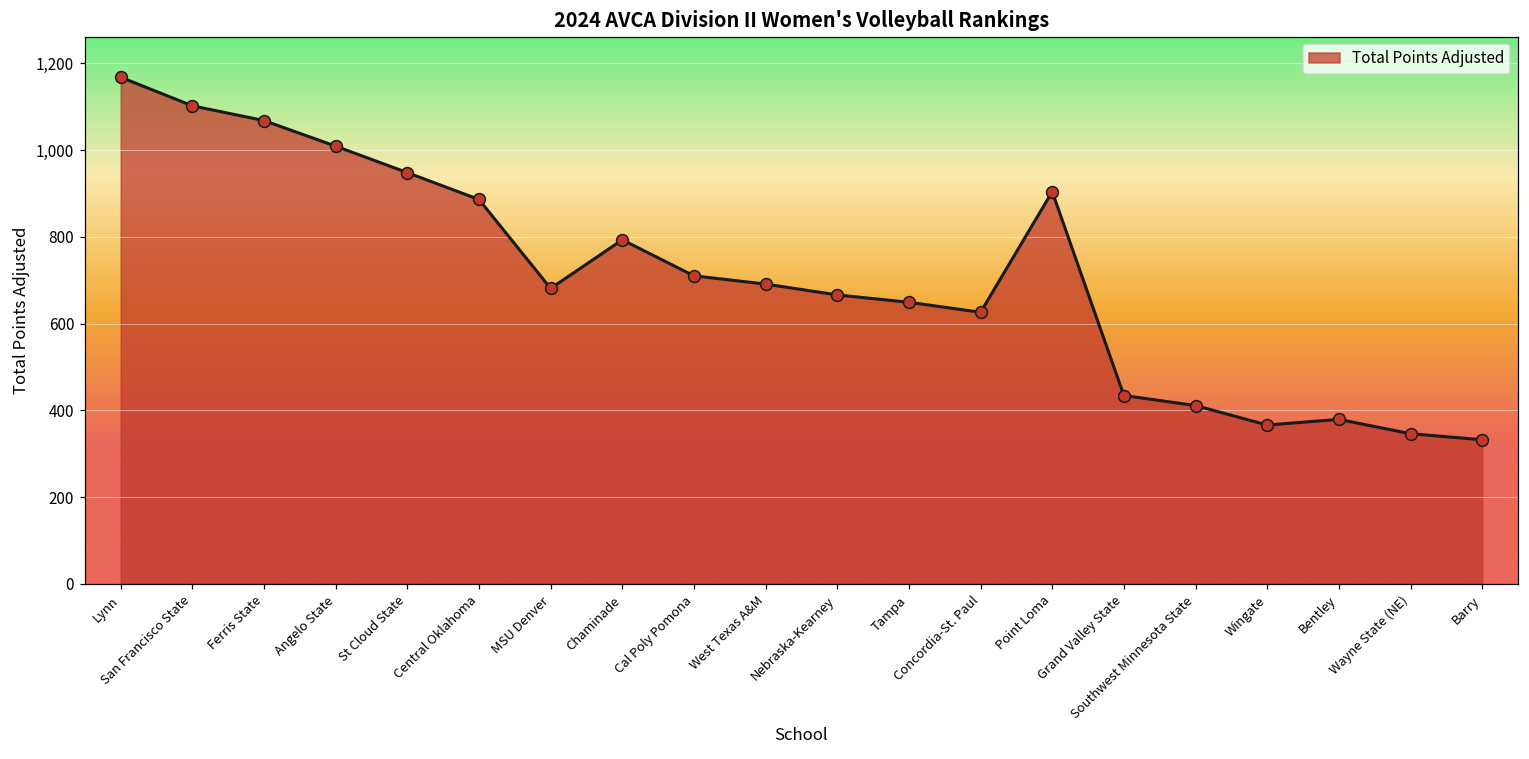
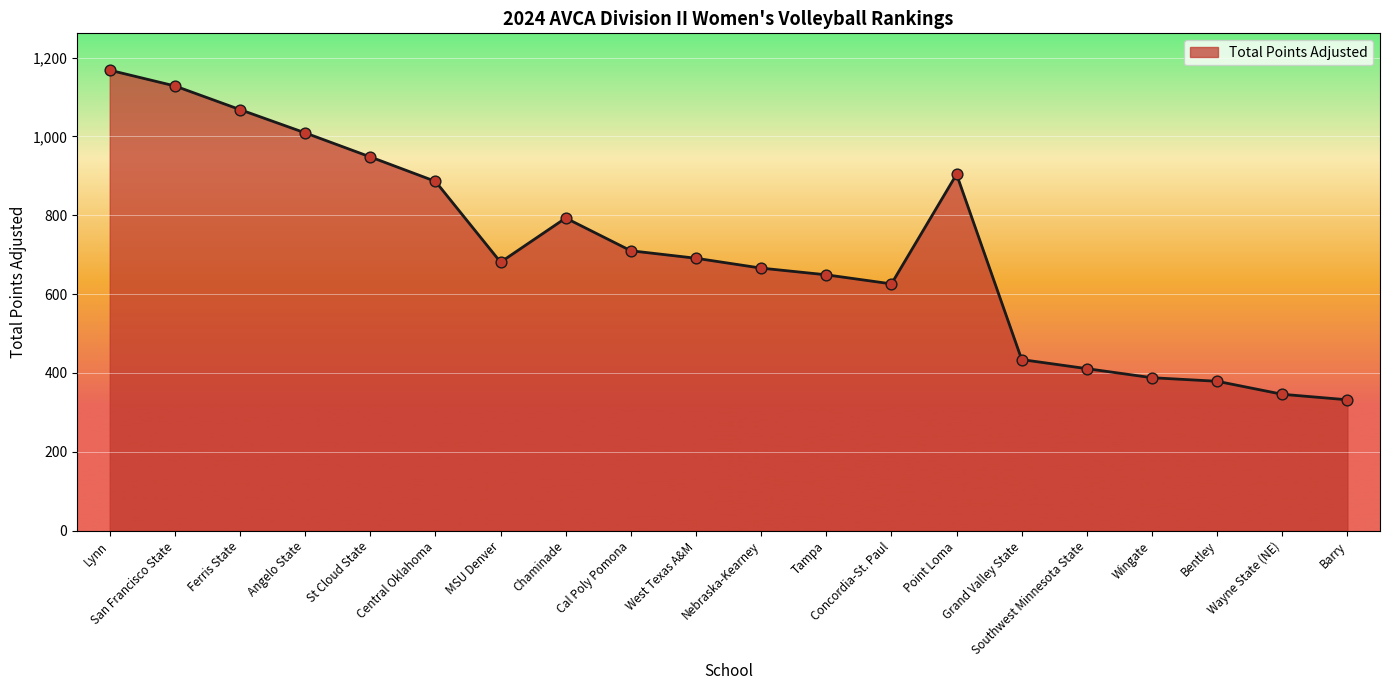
San Francisco State: 1,100 -> 1,130
Wingate: 370 -> 390
